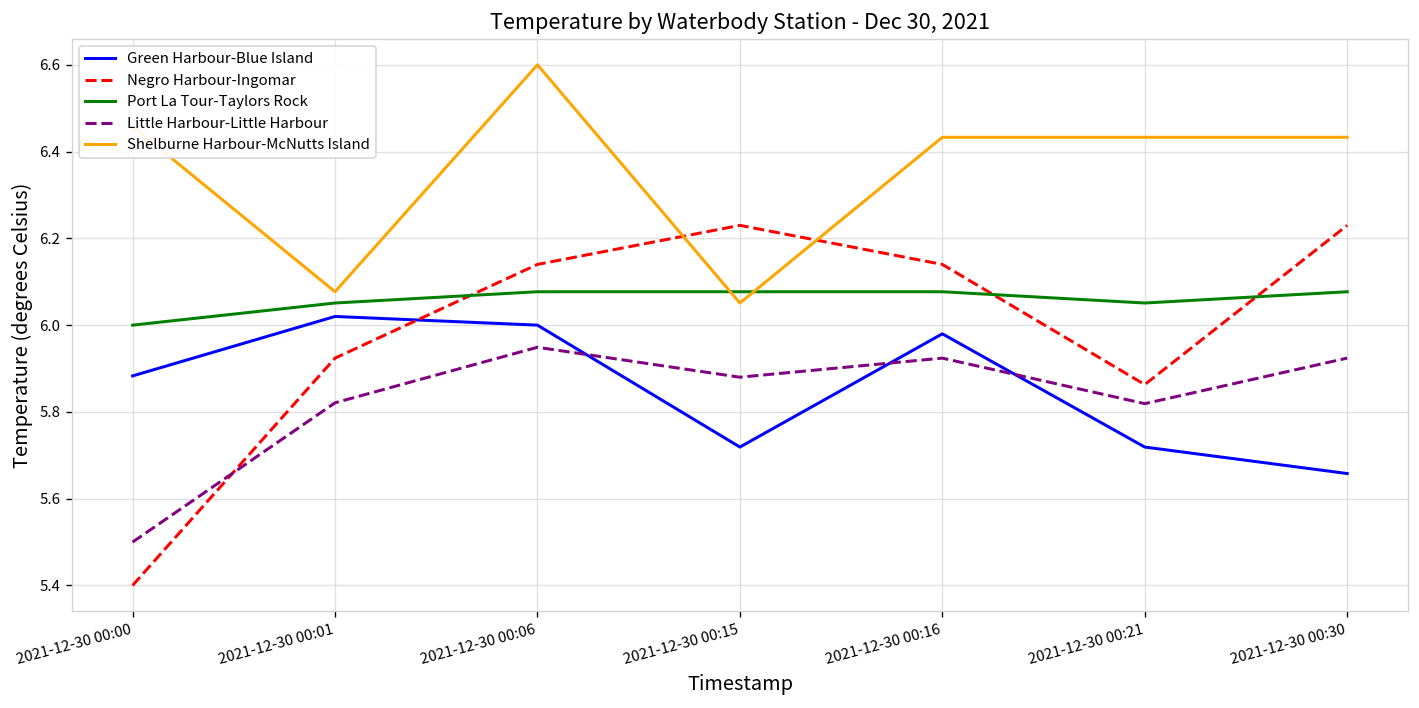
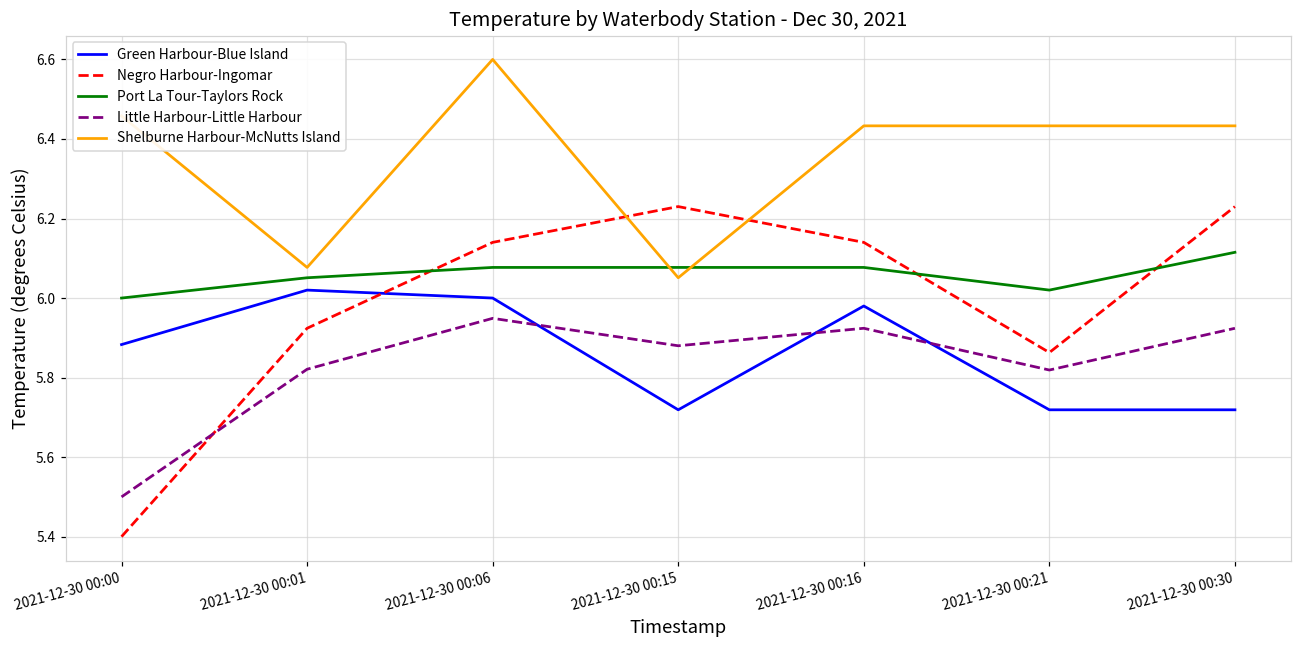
Port La Tour-Taylors Rock, 2021-12-30 00:21: 6.05 -> 6.02
Green Harbour-Blue Island, 2021-12-30 00:30: 5.66 -> 5.72
Port La Tour-Taylors Rock, 2021-12-30 00:30: 6.08 -> 6.12
